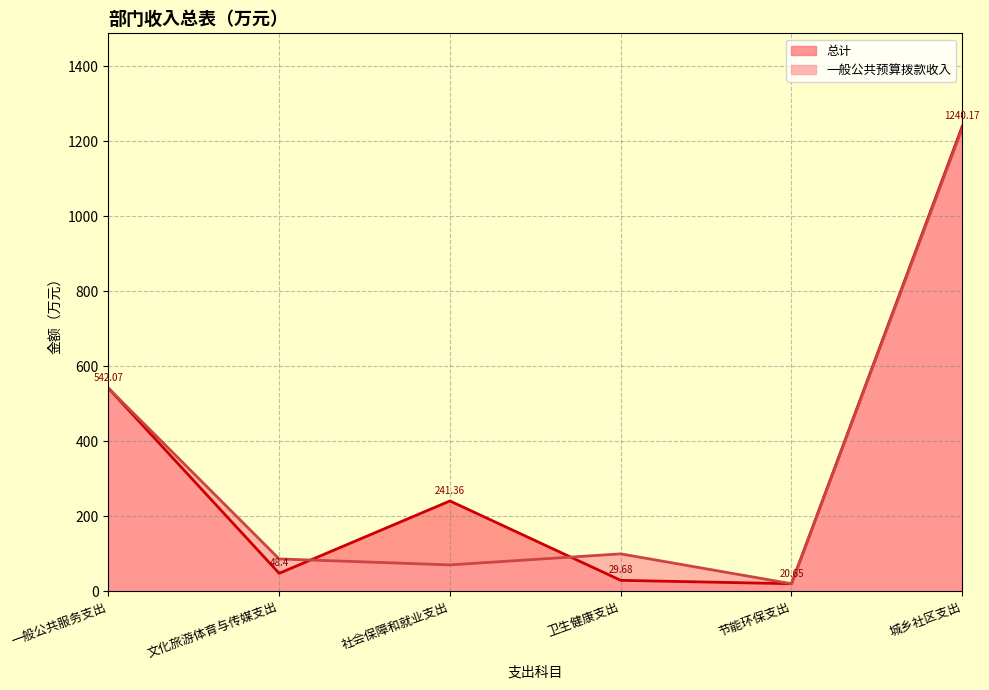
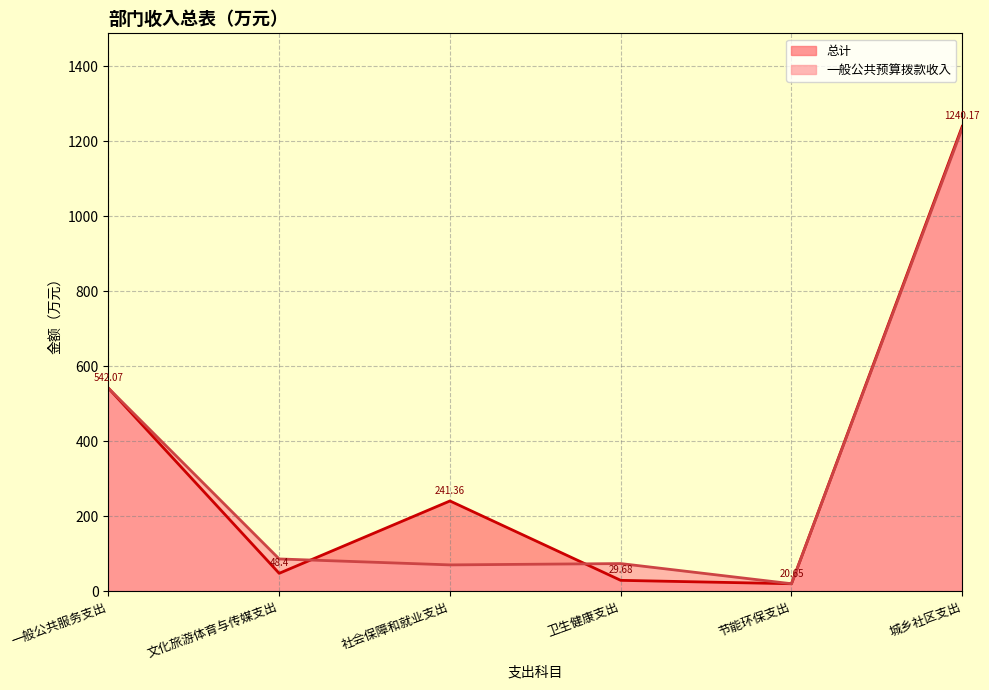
一般公共预算拨款收入, 卫生健康支出: 100 -> 70
